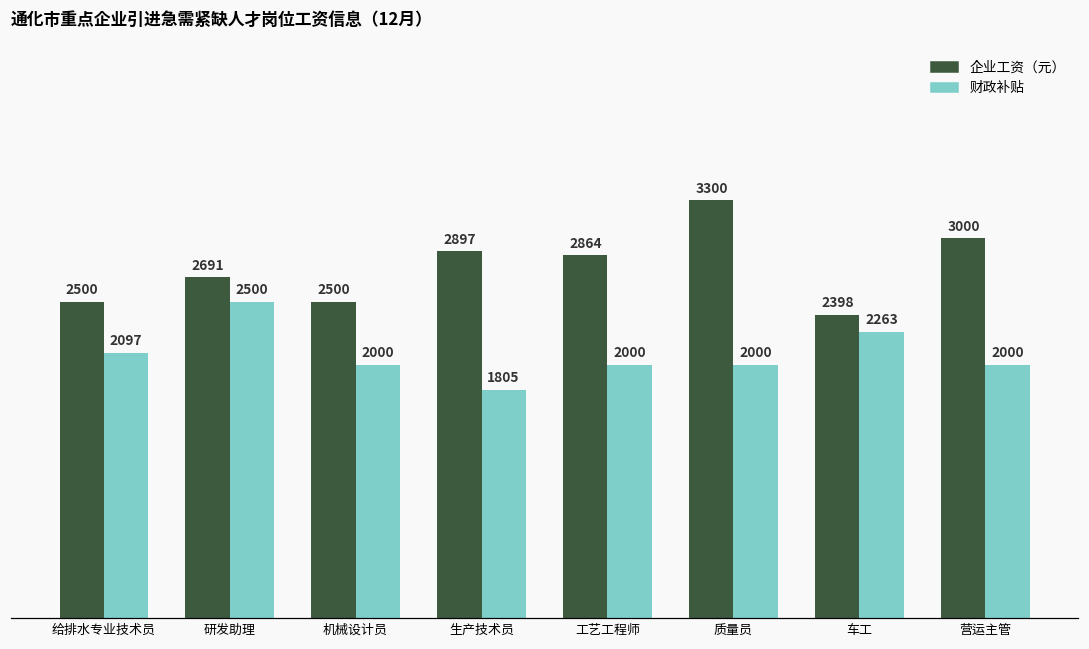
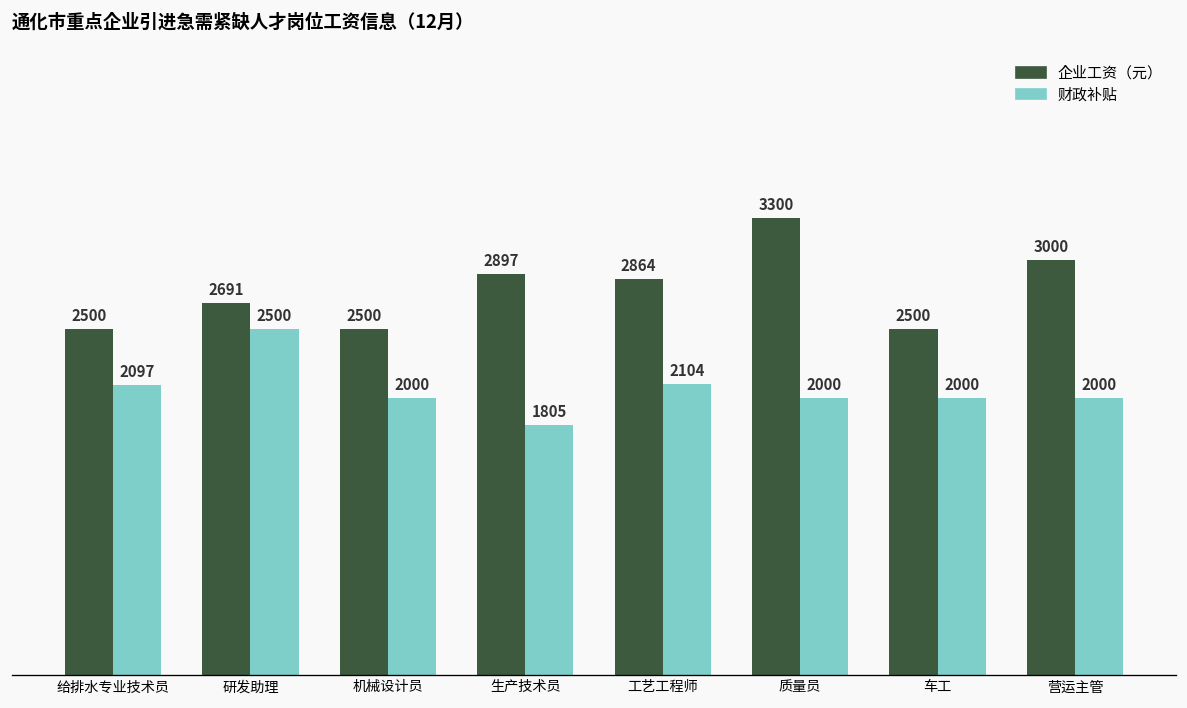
财政补贴, 工艺工程师: 2000 -> 2104
企业工资（元）, 车工: 2398 -> 2500
财政补贴, 车工: 2263 -> 2000
